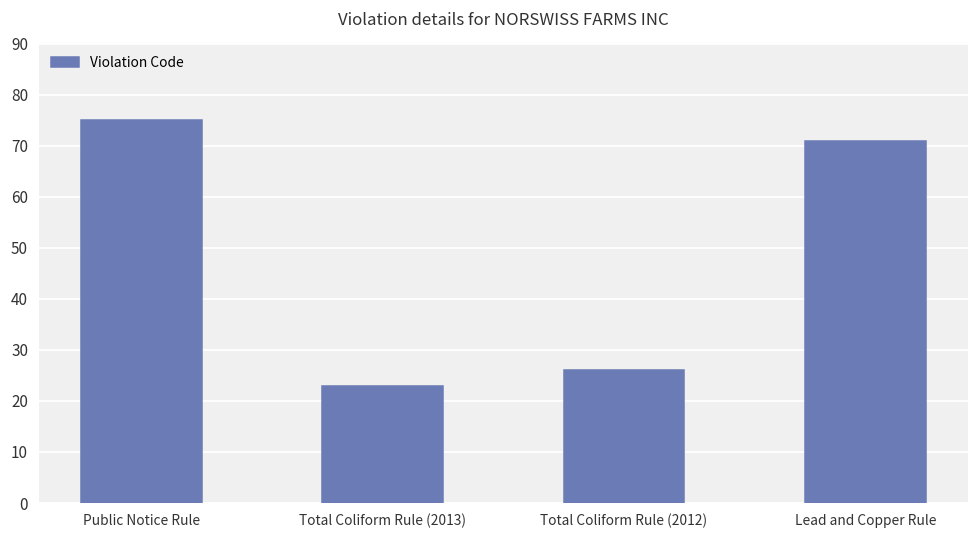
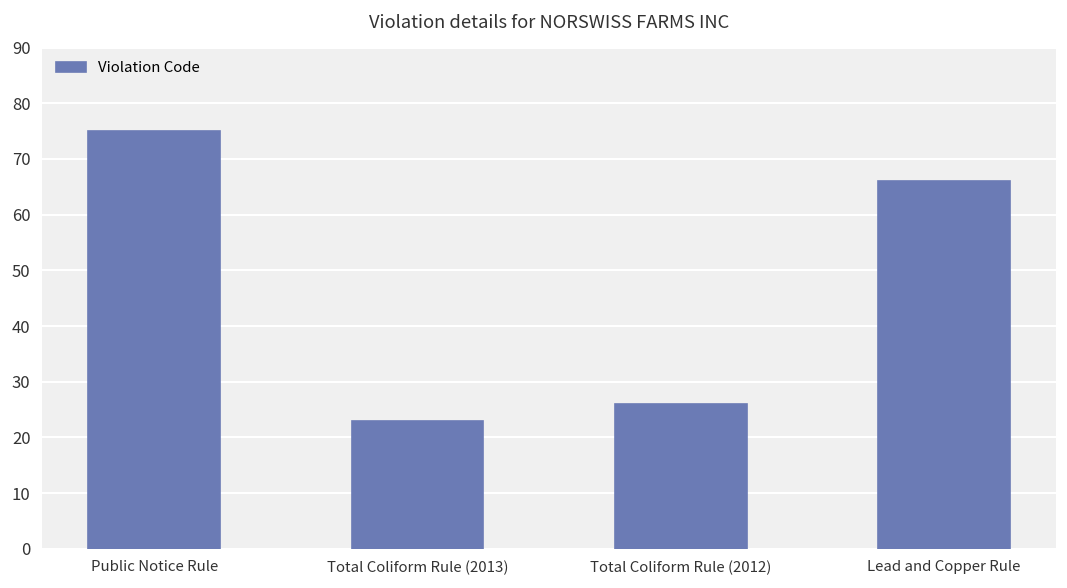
Lead and Copper Rule: 71 -> 66
